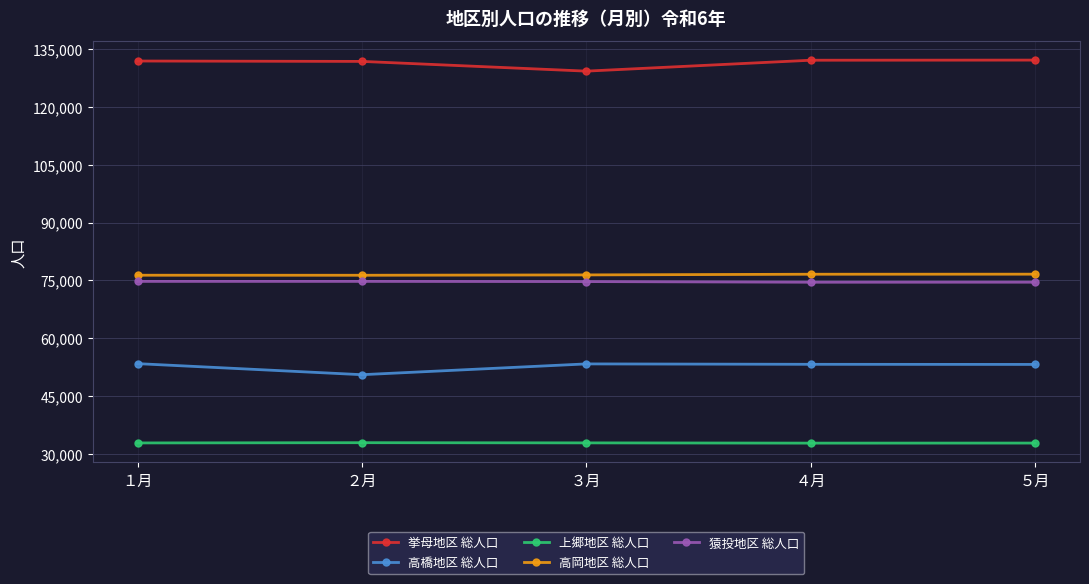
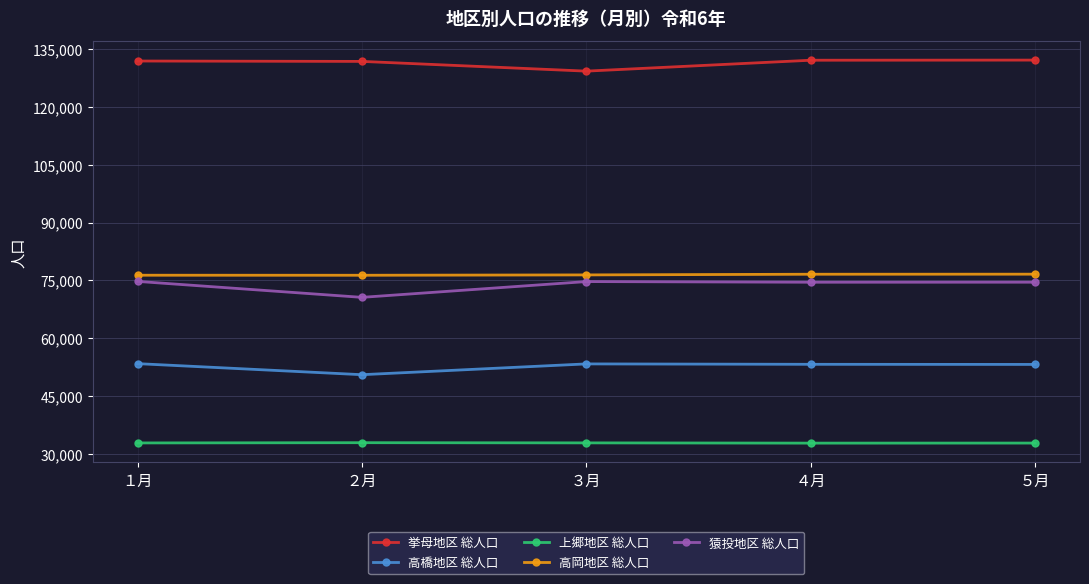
猿投地区 総人口, ２月: 75,000 -> 71,000
